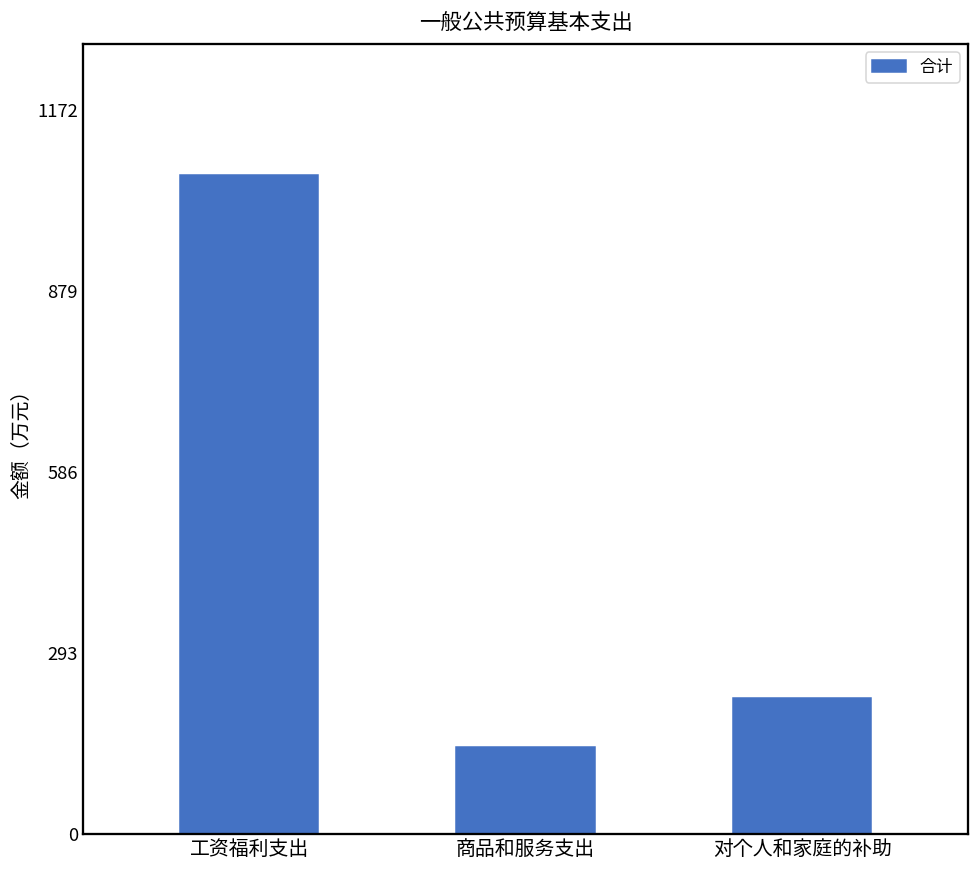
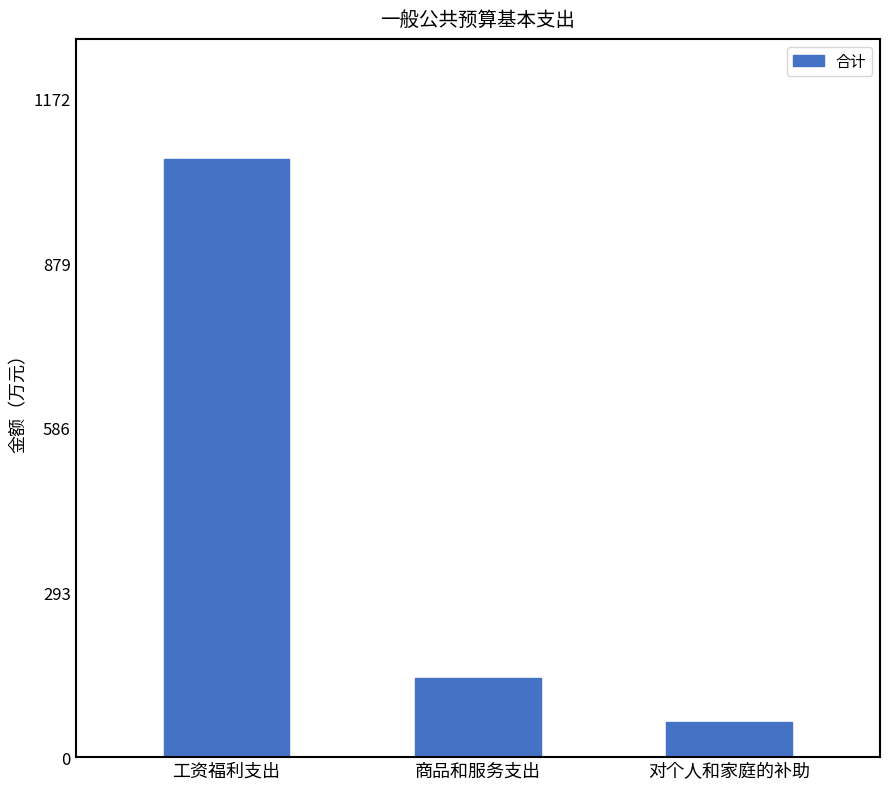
对个人和家庭的补助: 220 -> 60
